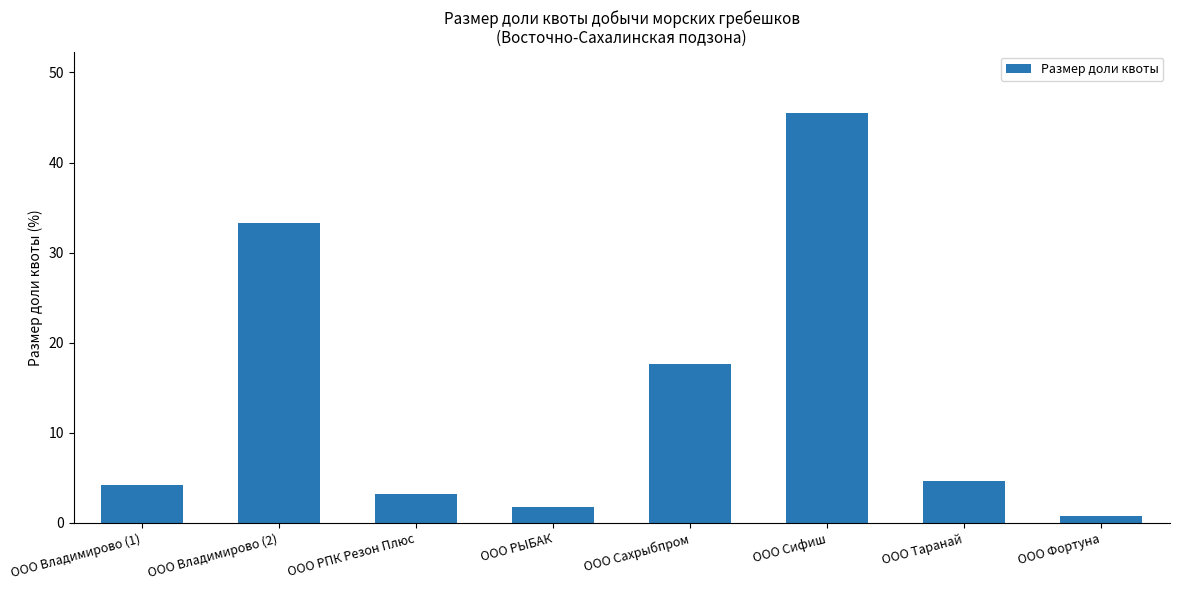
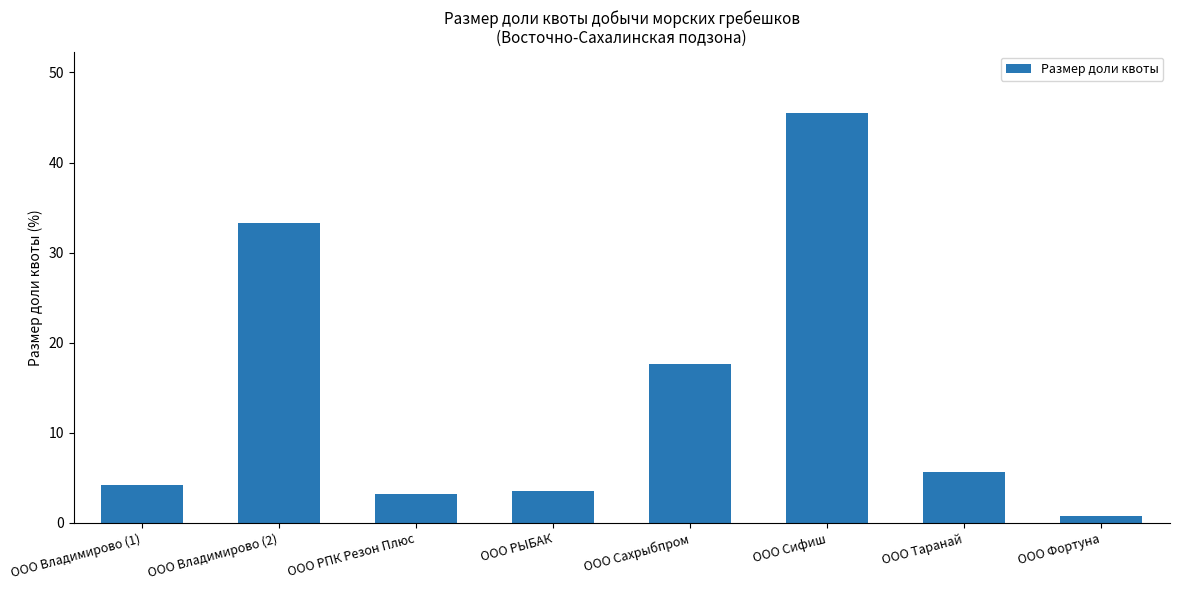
ООО РЫБАК: 2 -> 4
ООО Таранай: 5 -> 6
